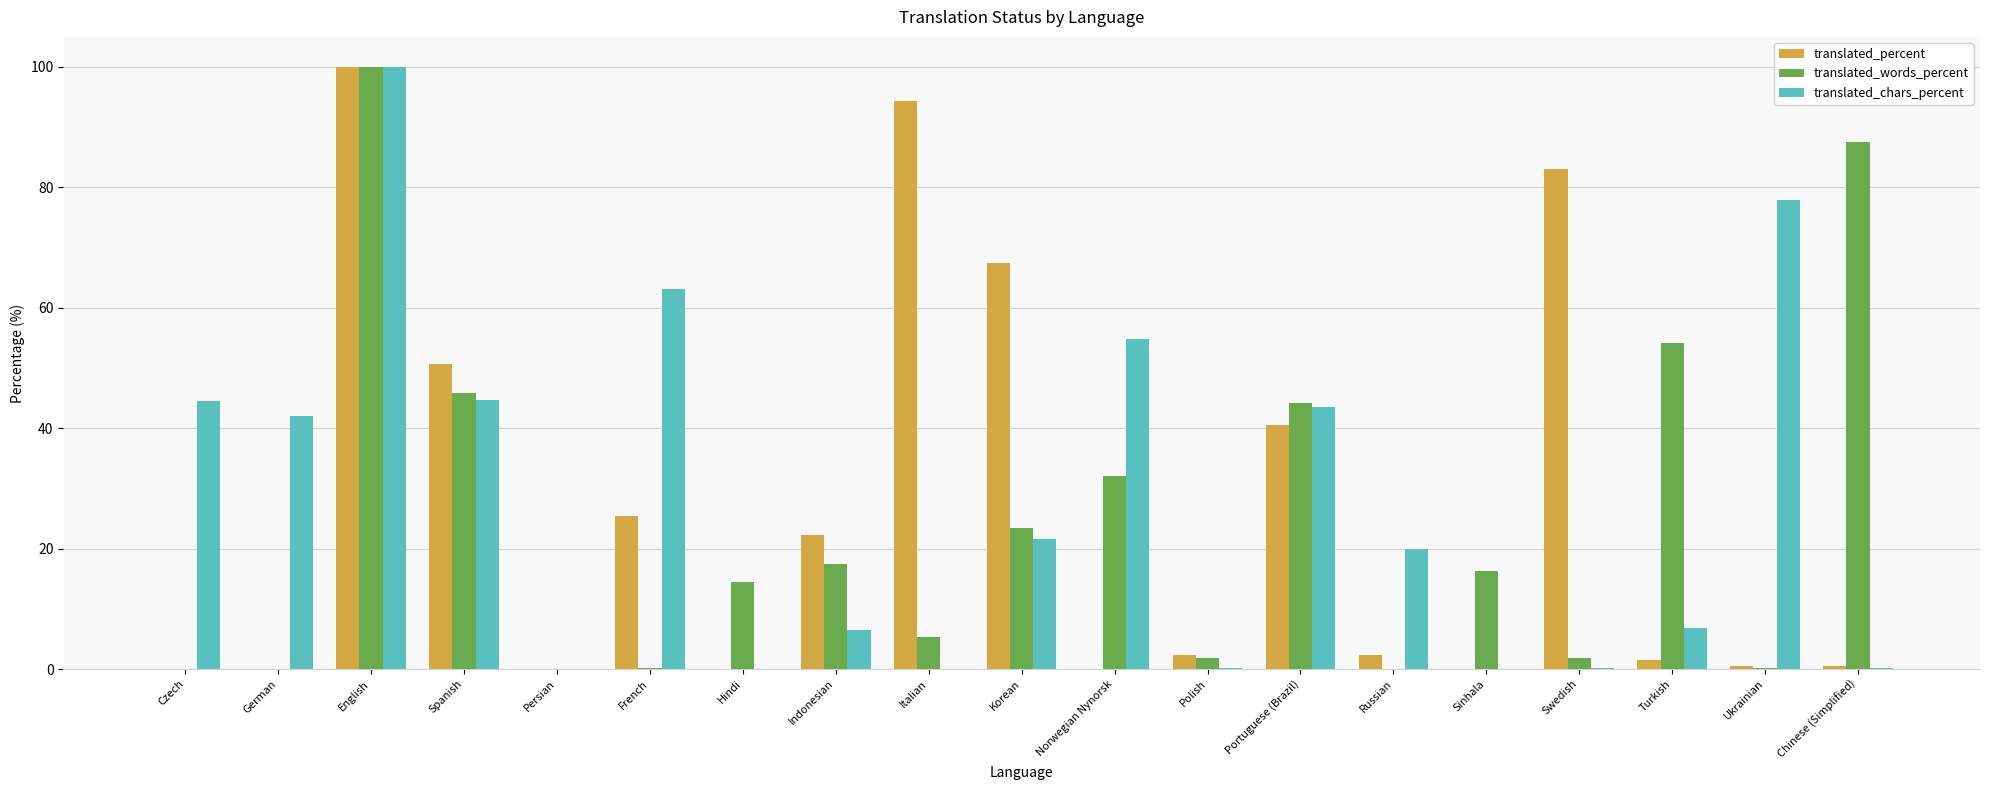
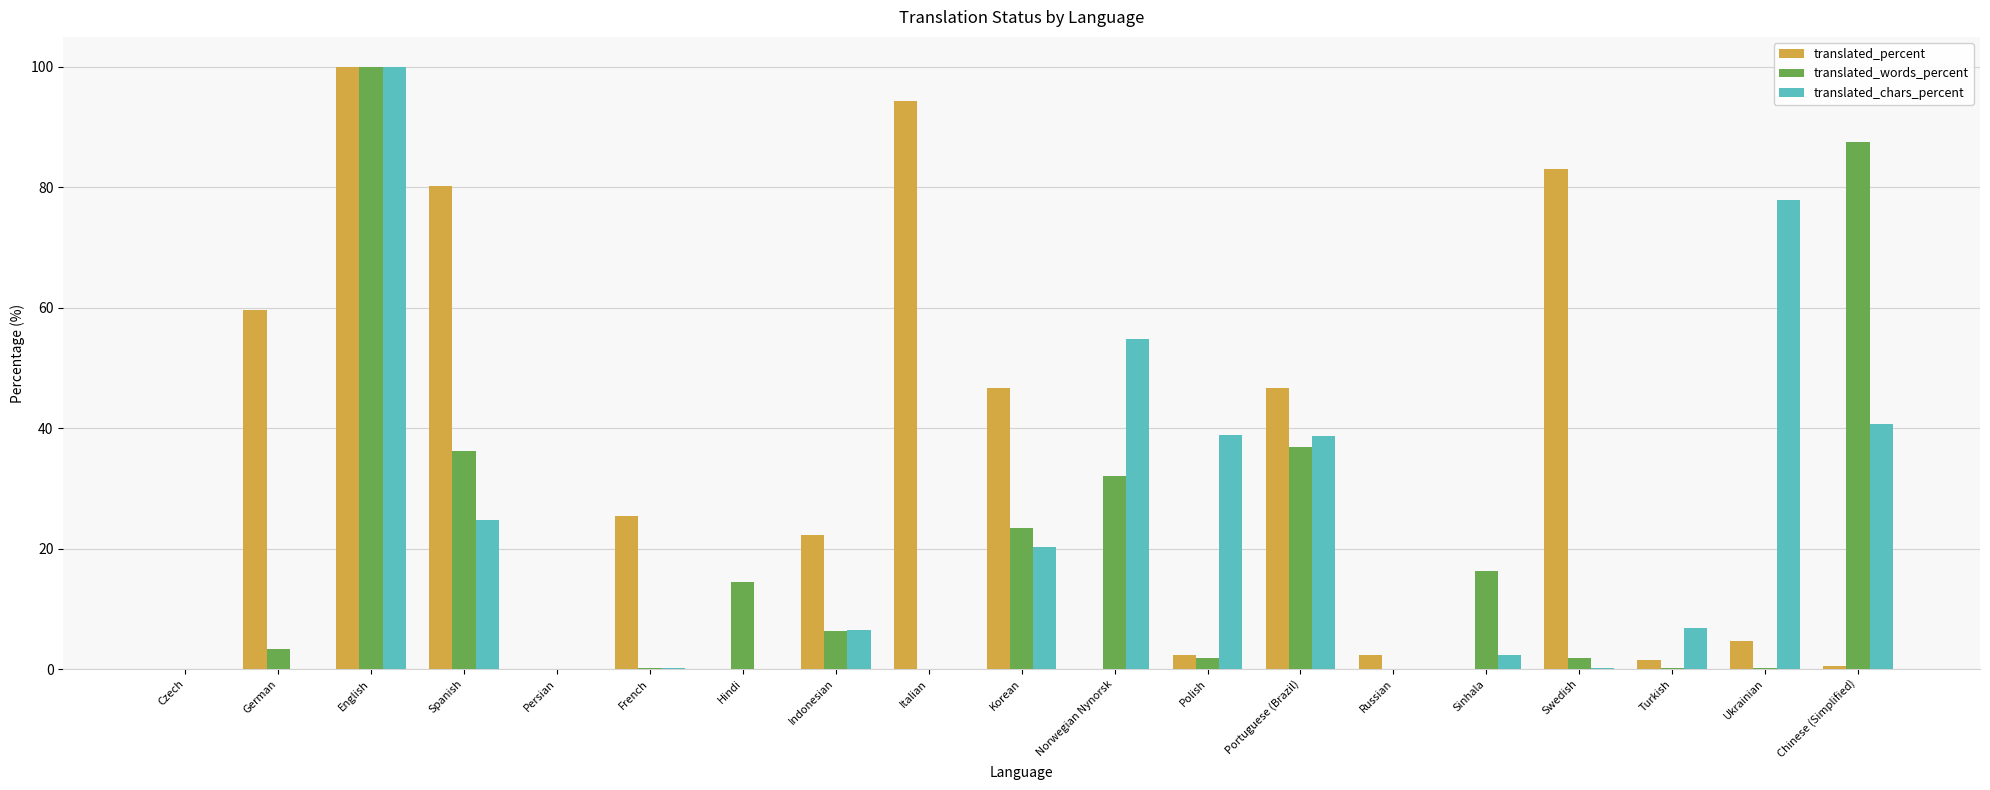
translated_chars_percent, Czech: 45 -> 0
translated_percent, German: 0 -> 60
translated_words_percent, German: 0 -> 3
translated_chars_percent, German: 42 -> 0
translated_percent, Spanish: 51 -> 80
translated_words_percent, Spanish: 46 -> 36
translated_chars_percent, Spanish: 45 -> 25
translated_chars_percent, French: 63 -> 0
translated_words_percent, Indonesian: 17 -> 6
translated_words_percent, Italian: 5 -> 0
translated_percent, Korean: 68 -> 47
translated_chars_percent, Korean: 22 -> 20
translated_chars_percent, Polish: 0 -> 39
translated_percent, Portuguese (Brazil): 41 -> 47
translated_words_percent, Portuguese (Brazil): 44 -> 37
translated_chars_percent, Portuguese (Brazil): 44 -> 39
translated_chars_percent, Russian: 20 -> 0
translated_chars_percent, Sinhala: 0 -> 2
translated_words_percent, Turkish: 54 -> 0
translated_percent, Ukrainian: 1 -> 5
translated_chars_percent, Chinese (Simplified): 0 -> 41
